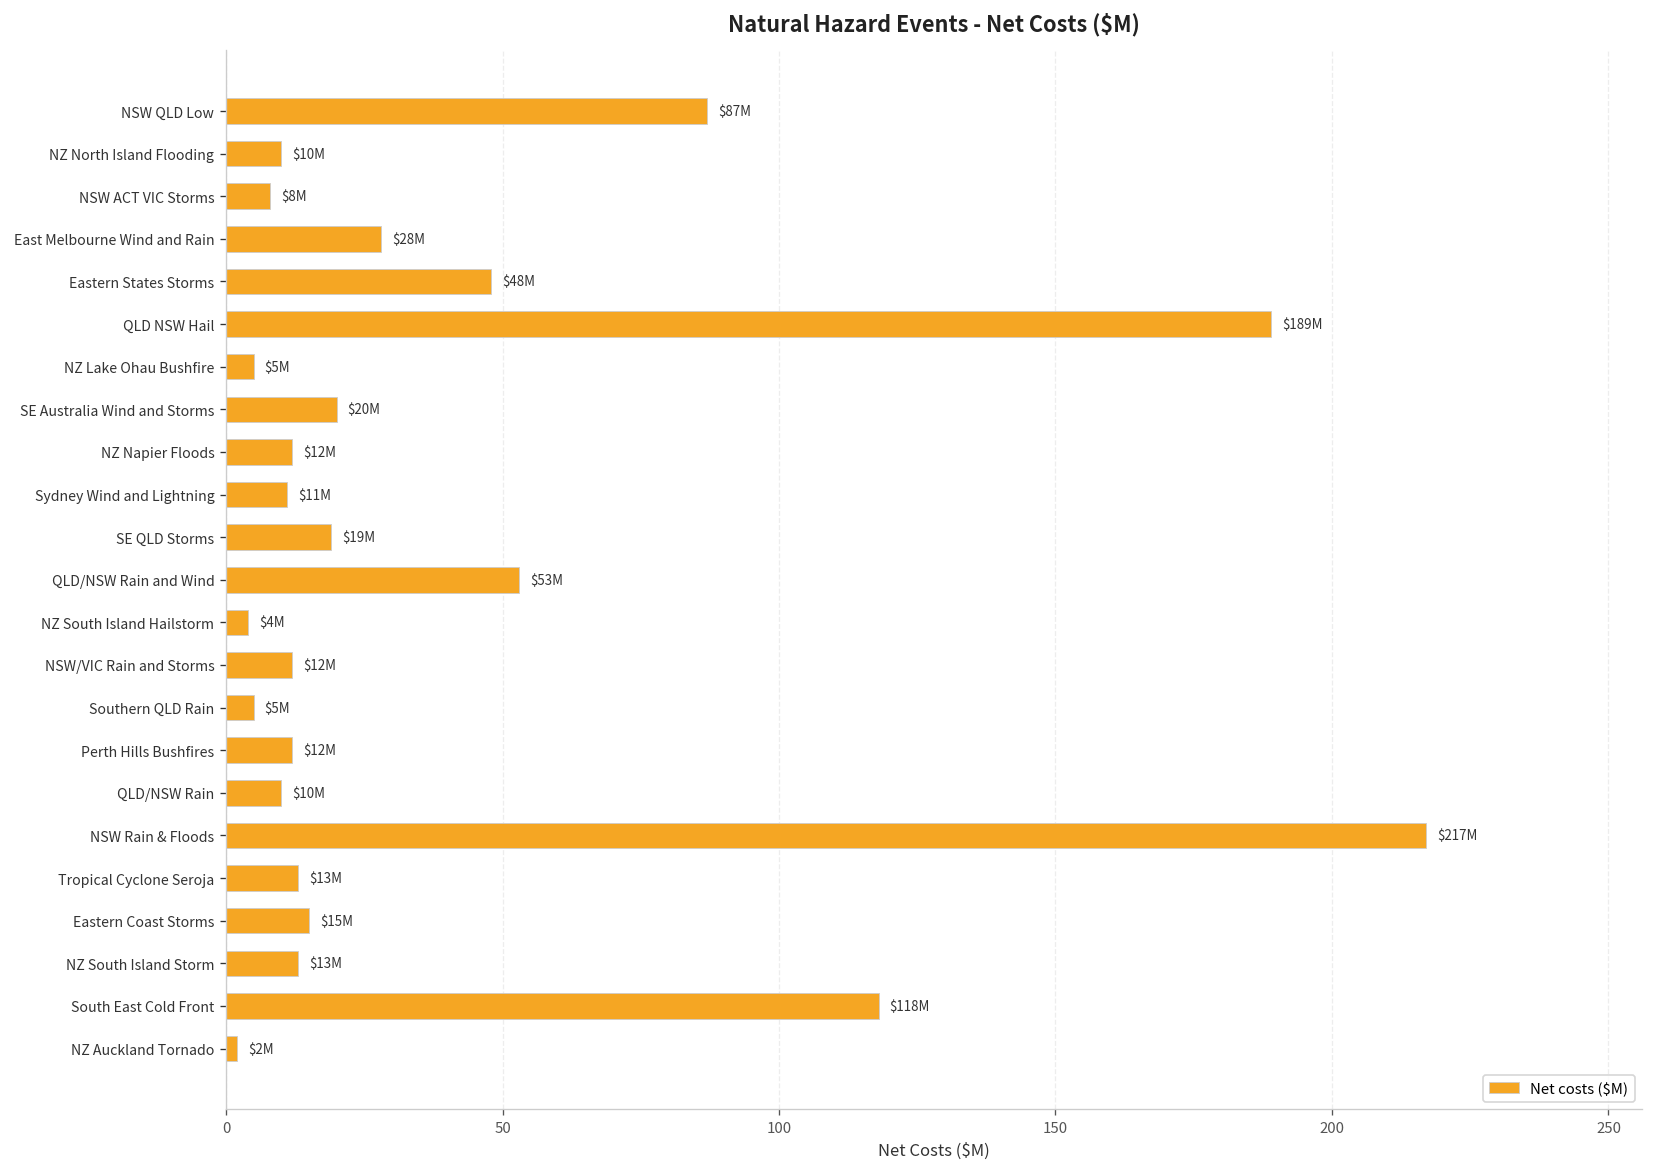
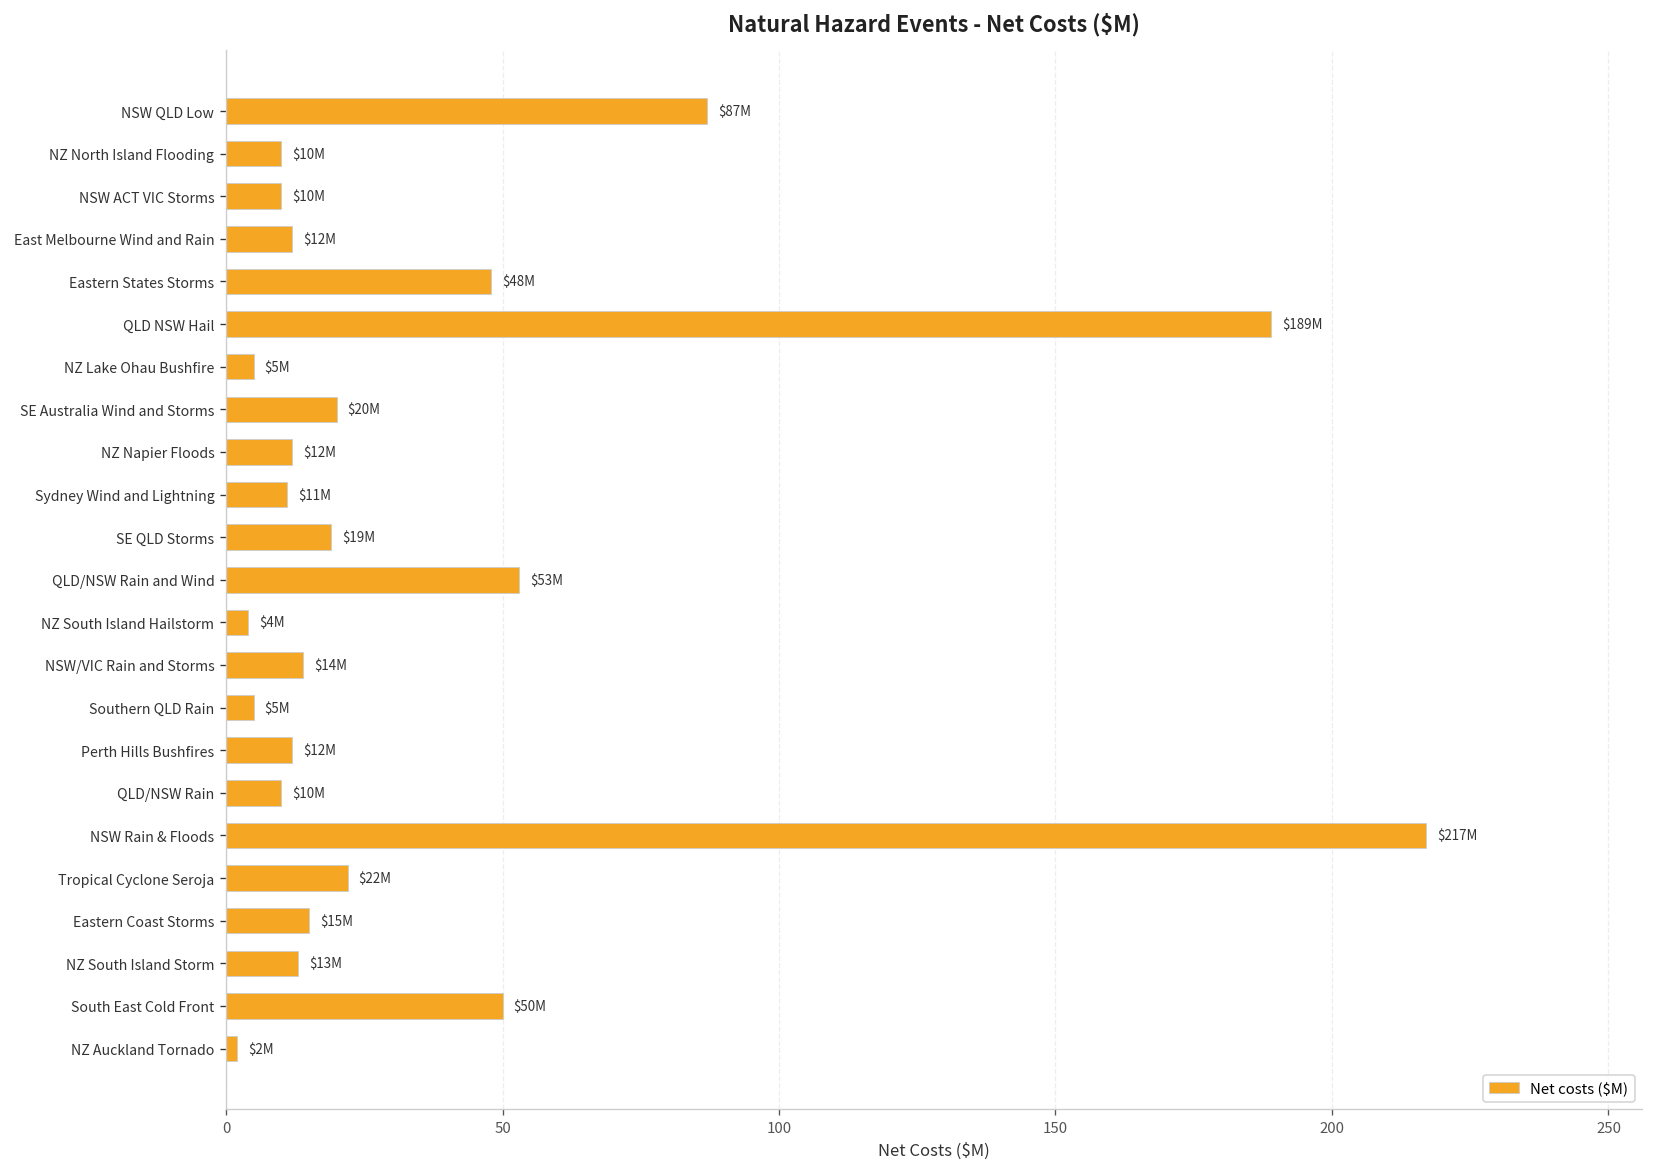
NSW ACT VIC Storms: $8M -> $10M
East Melbourne Wind and Rain: $28M -> $12M
NSW/VIC Rain and Storms: $12M -> $14M
Tropical Cyclone Seroja: $13M -> $22M
South East Cold Front: $118M -> $50M
